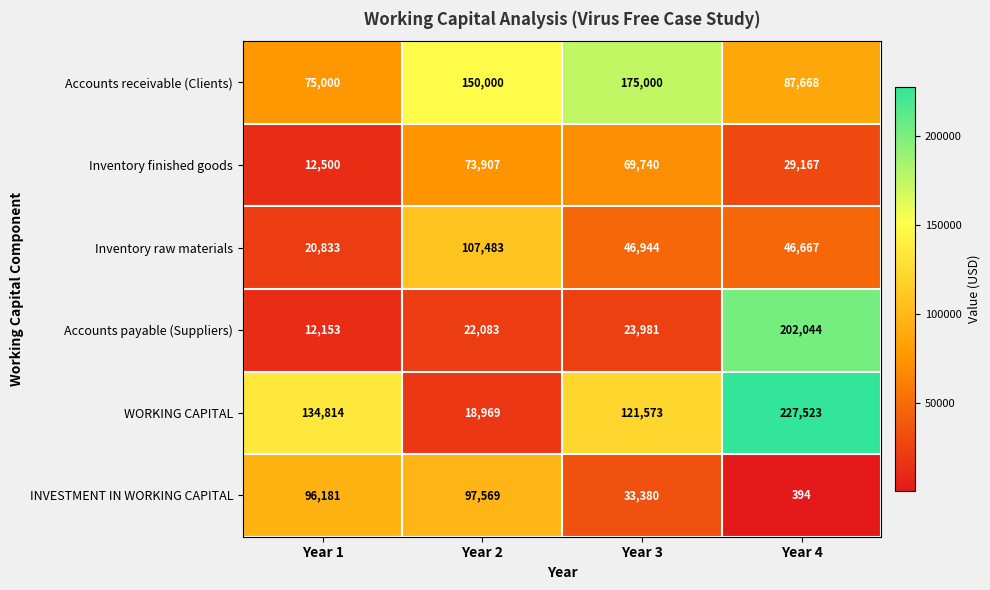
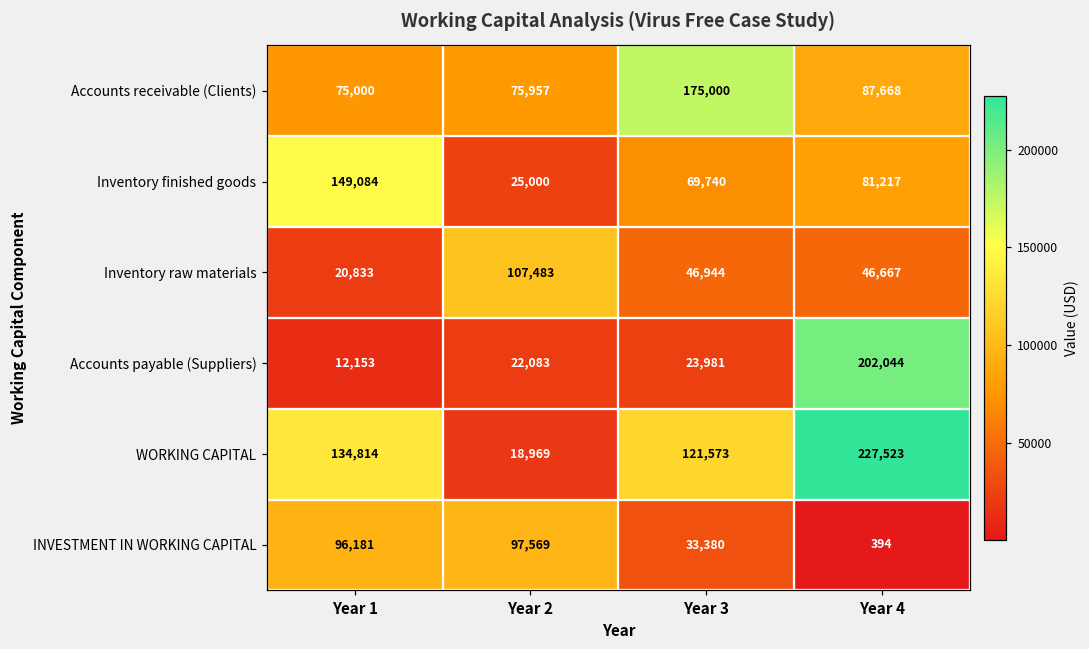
Accounts receivable (Clients), Year 2: 150,000 -> 75,957
Inventory finished goods, Year 1: 12,500 -> 149,084
Inventory finished goods, Year 2: 73,907 -> 25,000
Inventory finished goods, Year 4: 29,167 -> 81,217
